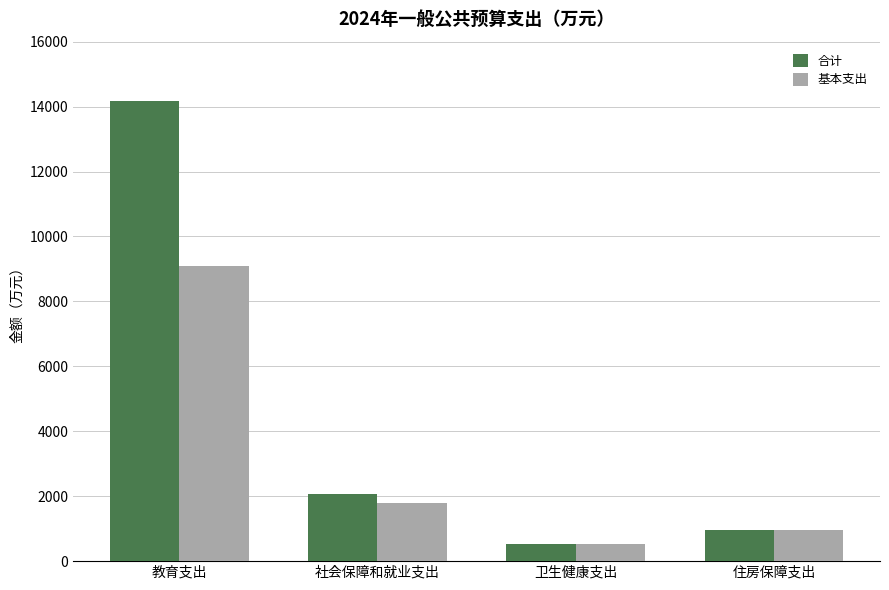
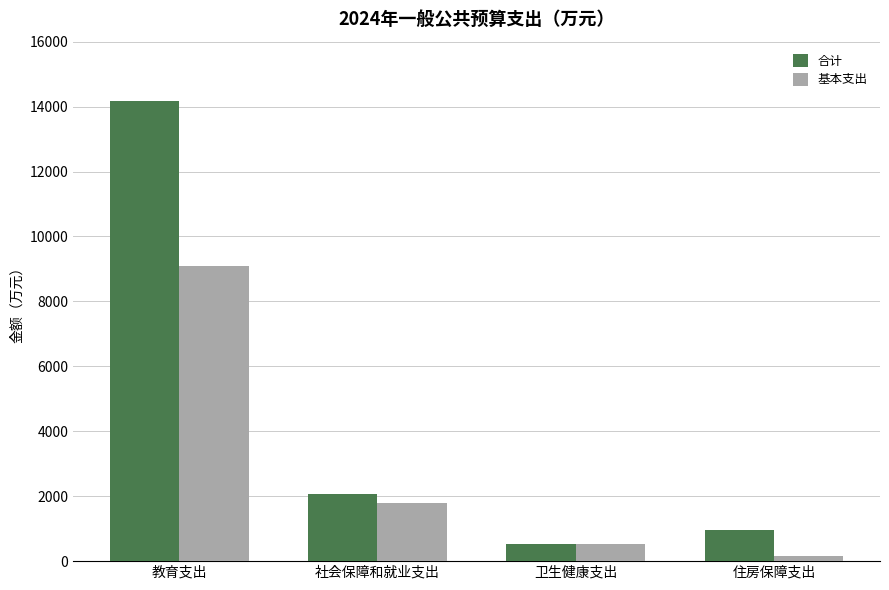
基本支出, 住房保障支出: 900 -> 200
